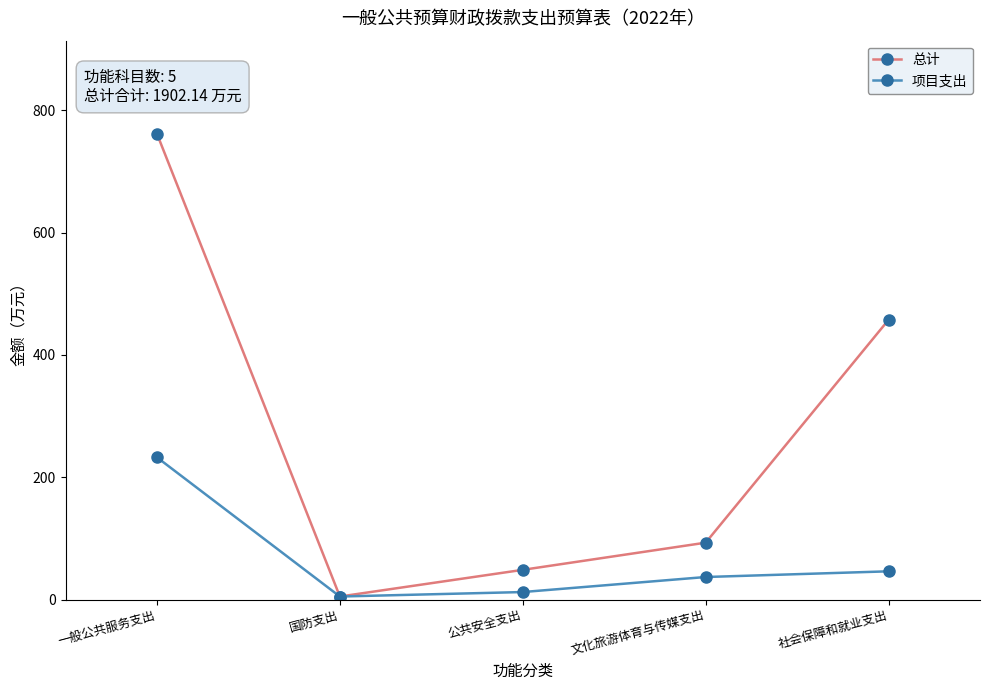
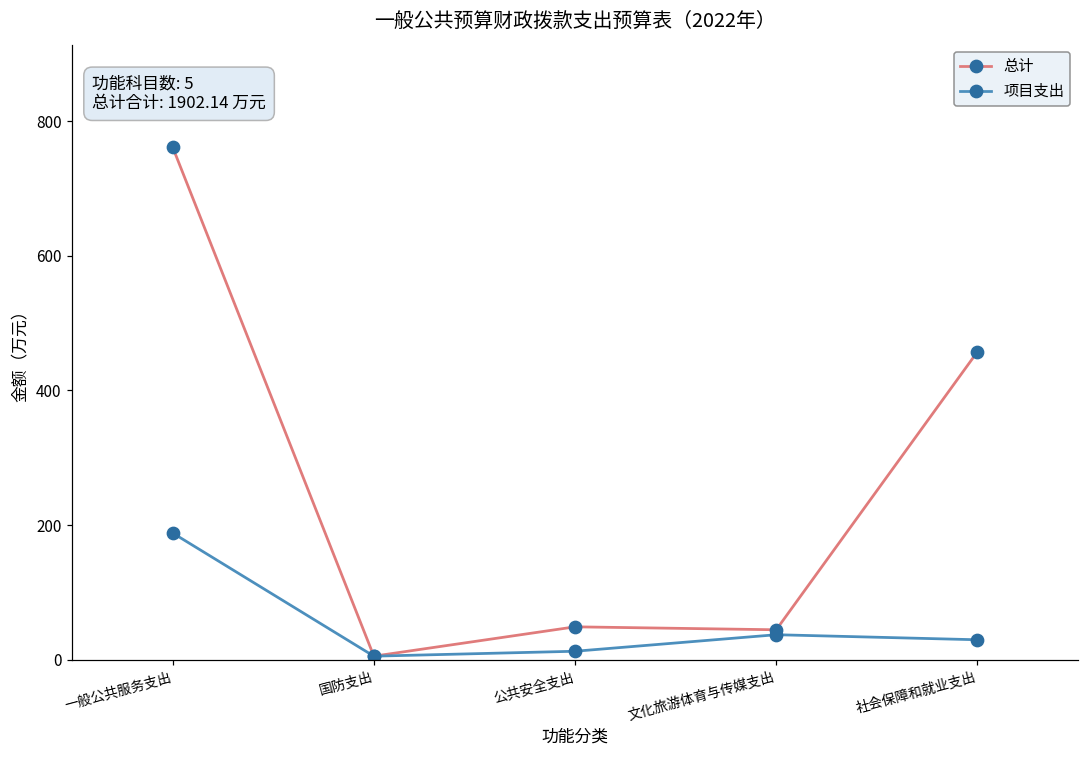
项目支出, 一般公共服务支出: 230 -> 190
总计, 文化旅游体育与传媒支出: 90 -> 40
项目支出, 社会保障和就业支出: 50 -> 30
